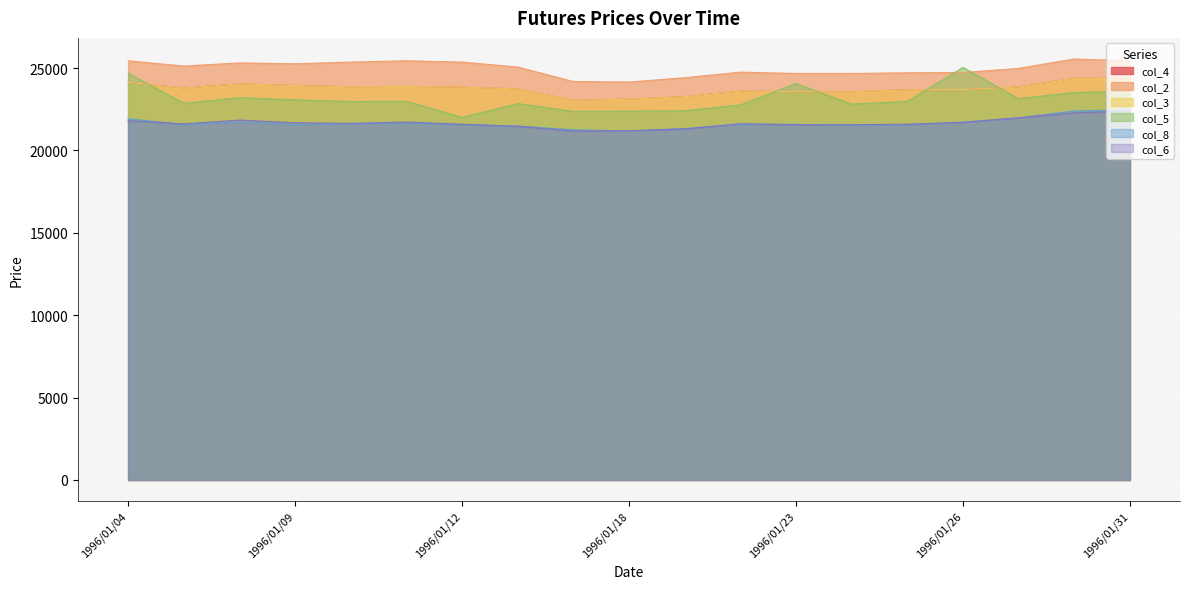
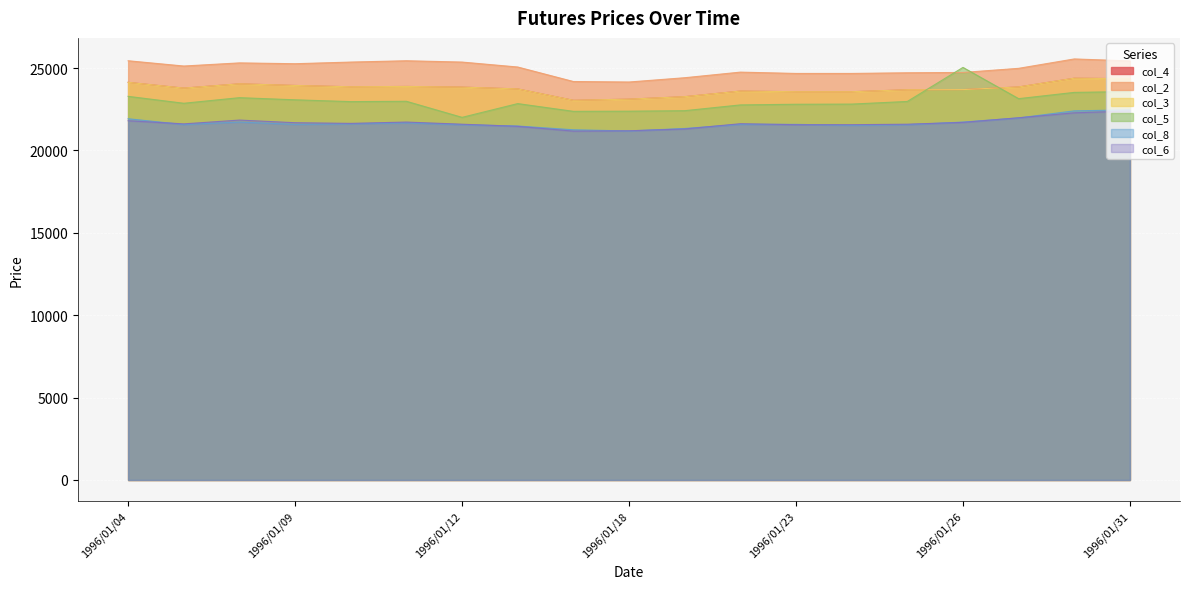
col_5, 1996/01/04: 24700 -> 23300
col_5, 1996/01/23: 24100 -> 22800
